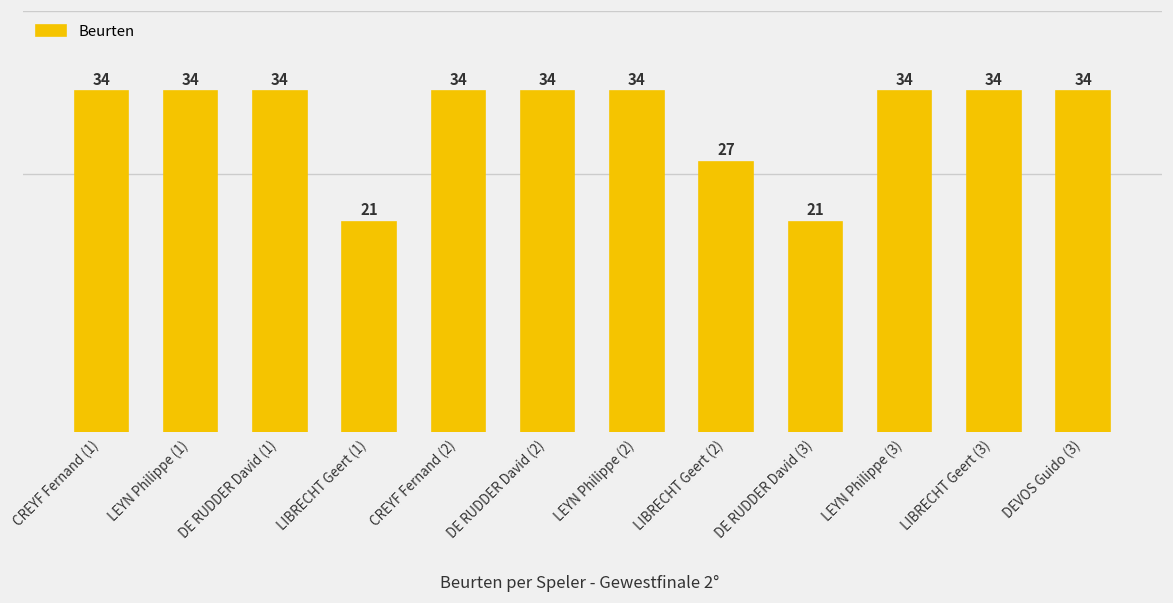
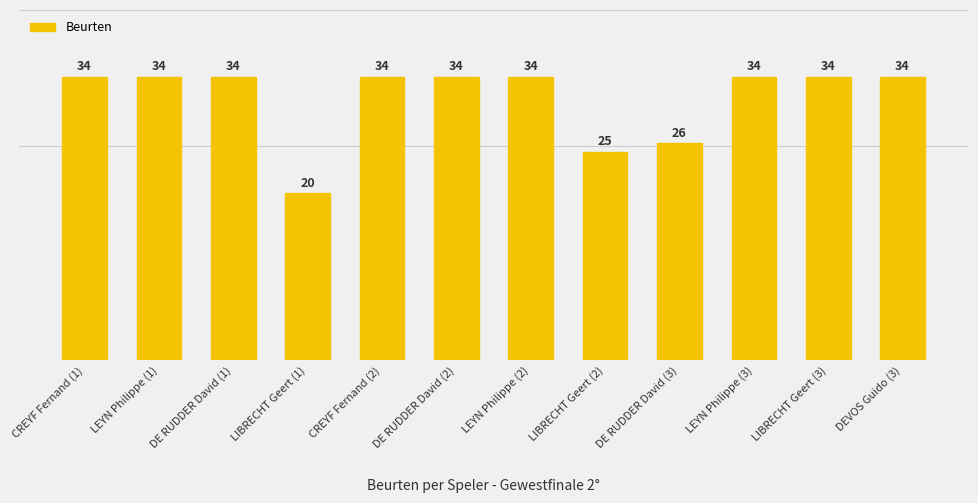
LIBRECHT Geert (1): 21 -> 20
LIBRECHT Geert (2): 27 -> 25
DE RUDDER David (3): 21 -> 26
